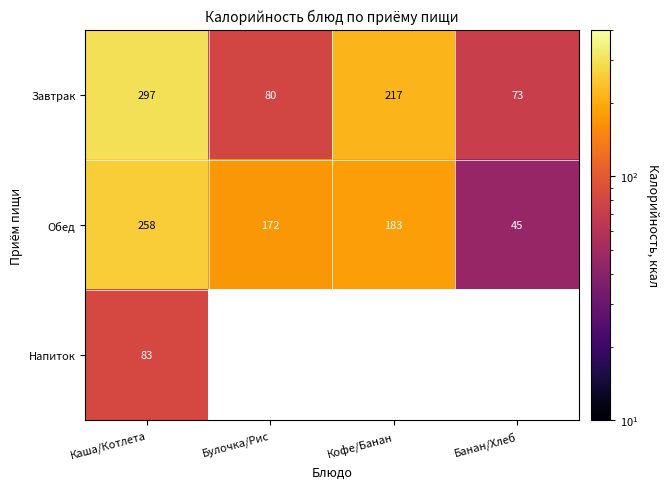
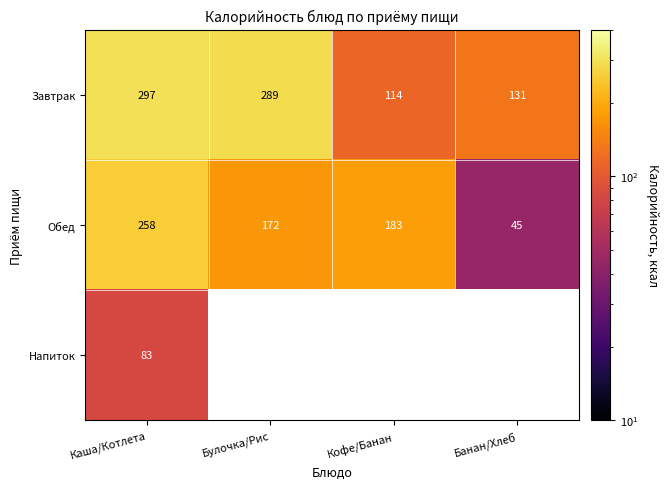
Завтрак, Булочка/Рис: 80 -> 289
Завтрак, Кофе/Банан: 217 -> 114
Завтрак, Банан/Хлеб: 73 -> 131
